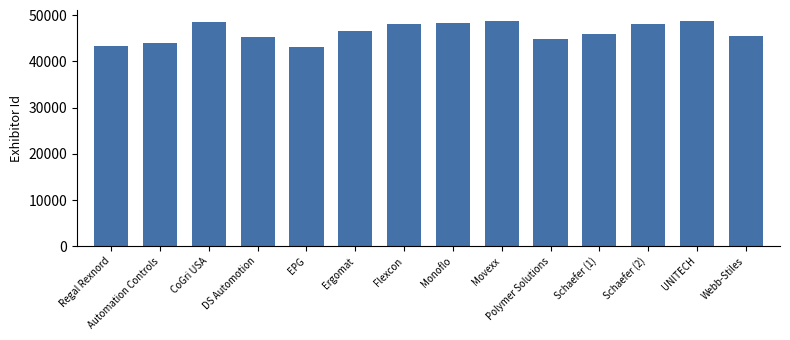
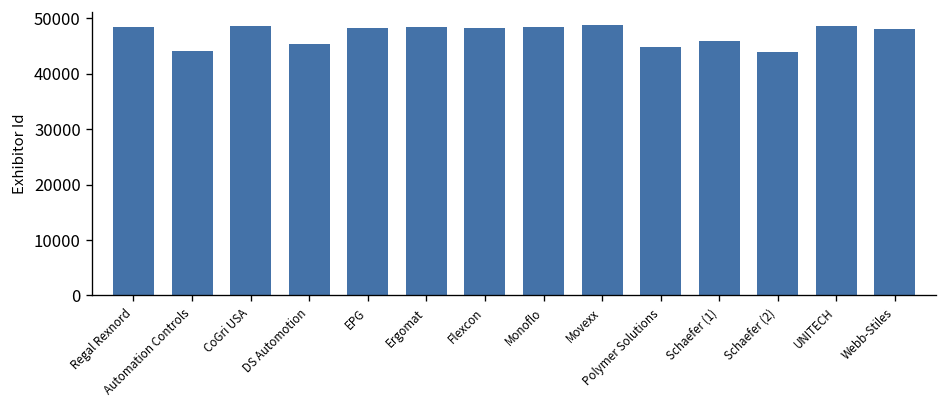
Regal Rexnord: 43000 -> 48000
EPG: 43000 -> 48000
Ergomat: 47000 -> 48000
Schaefer (2): 48000 -> 44000
Webb-Stiles: 46000 -> 48000
